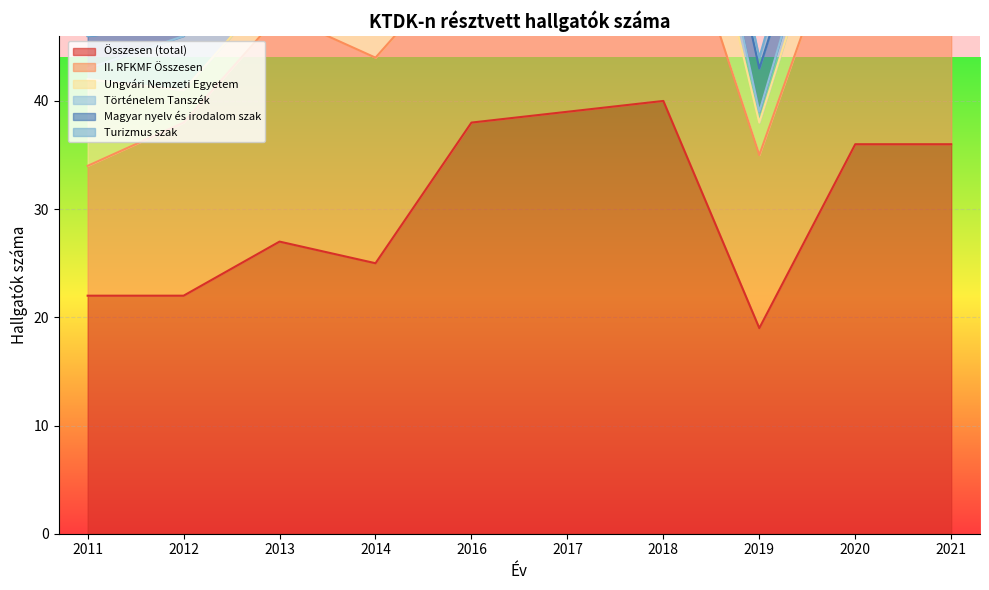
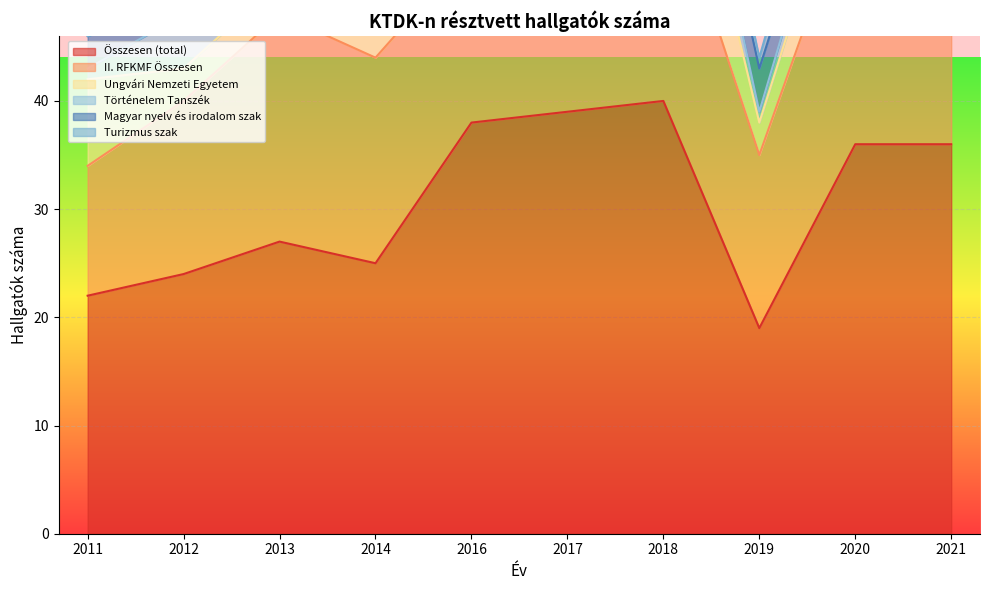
Összesen (total), 2012: 22 -> 24
